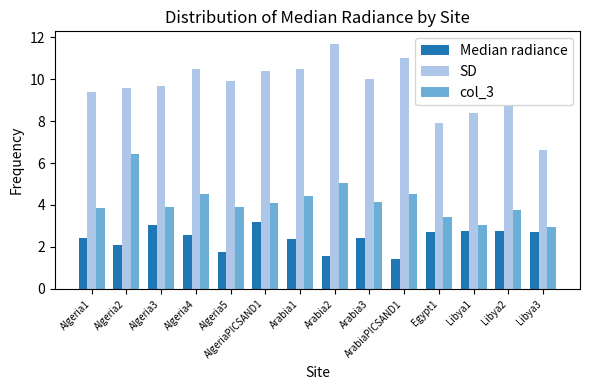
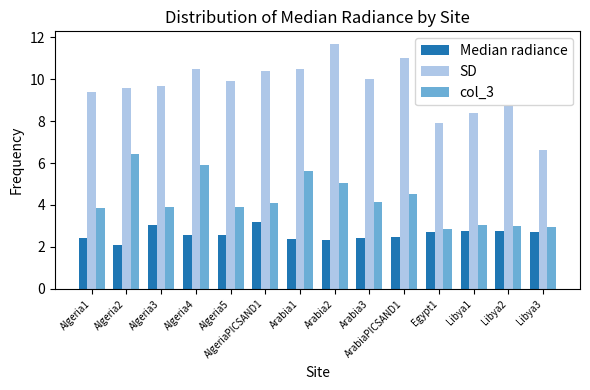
col_3, Algeria4: 4.5 -> 5.9
Median radiance, Algeria5: 1.8 -> 2.6
col_3, Arabia1: 4.4 -> 5.6
Median radiance, Arabia2: 1.6 -> 2.3
Median radiance, ArabiaPICSAND1: 1.4 -> 2.5
col_3, Egypt1: 3.4 -> 2.9
col_3, Libya2: 3.8 -> 3.0
